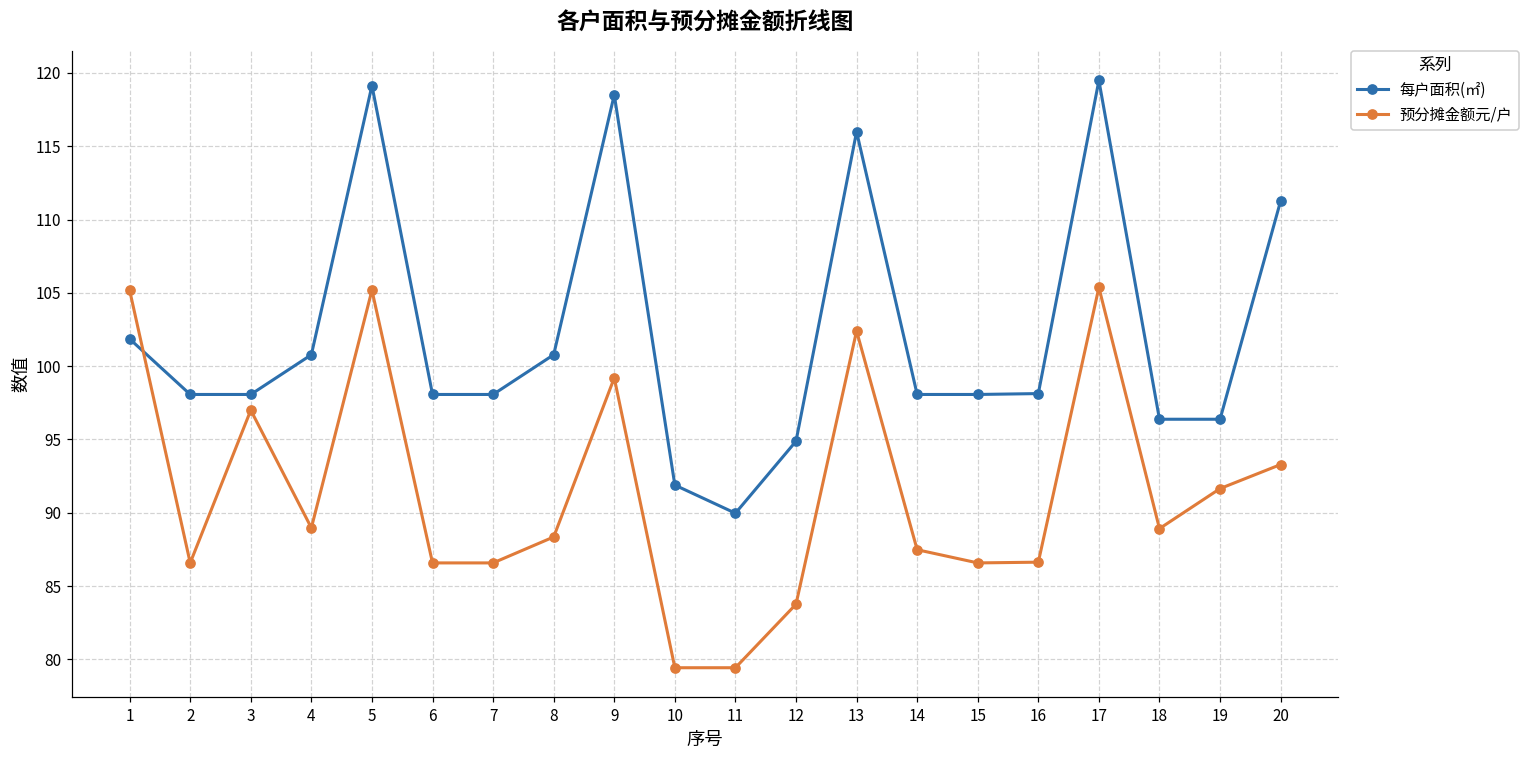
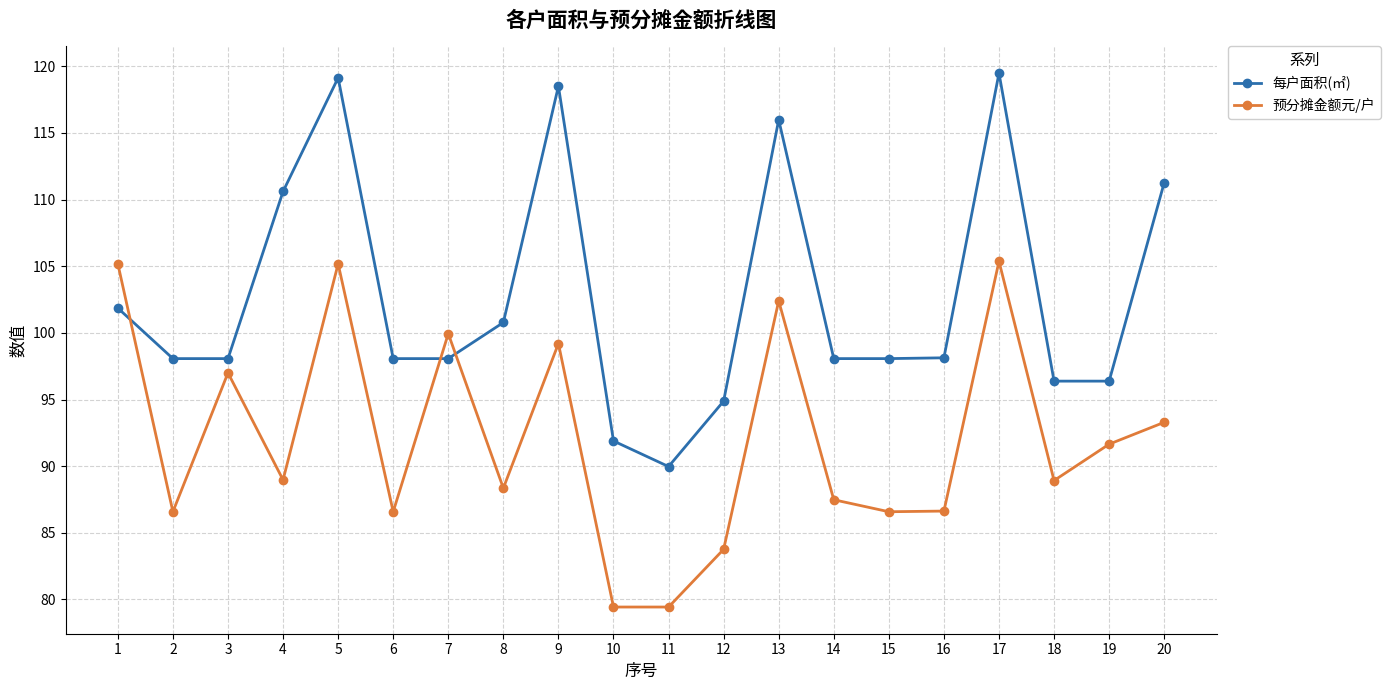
每户面积(㎡), 4: 100.8 -> 110.6
预分摊金额元/户, 7: 86.6 -> 99.9
